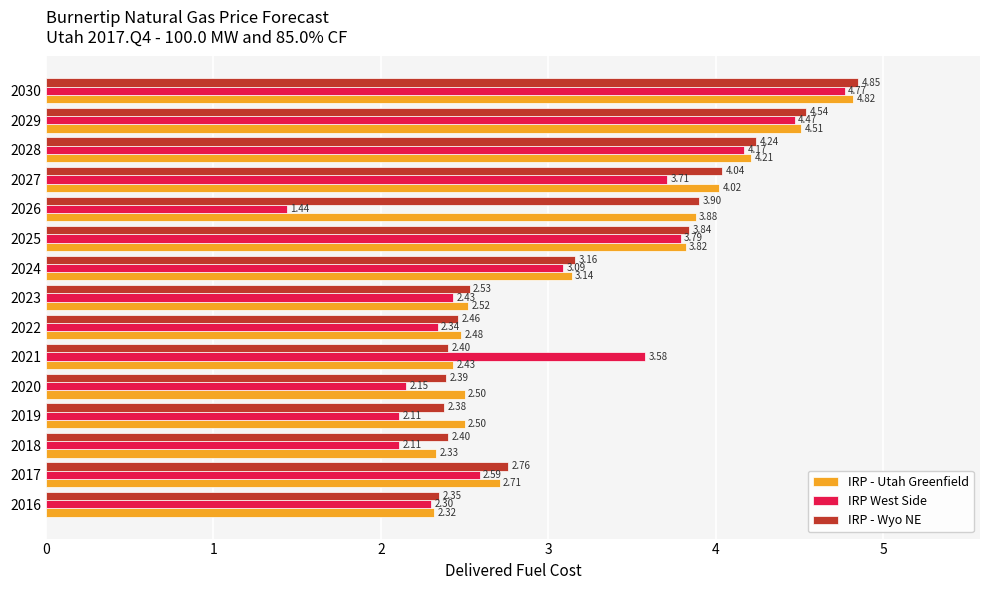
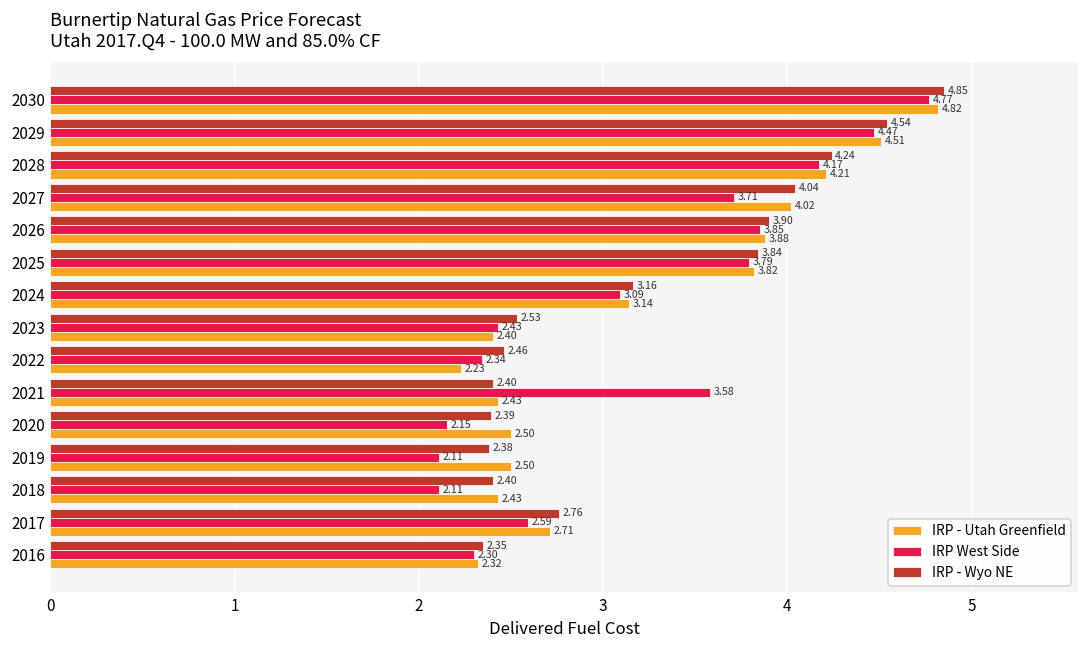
IRP West Side, 2026: 1.44 -> 3.85
IRP - Utah Greenfield, 2023: 2.52 -> 2.40
IRP - Utah Greenfield, 2022: 2.48 -> 2.23
IRP - Utah Greenfield, 2018: 2.33 -> 2.43
